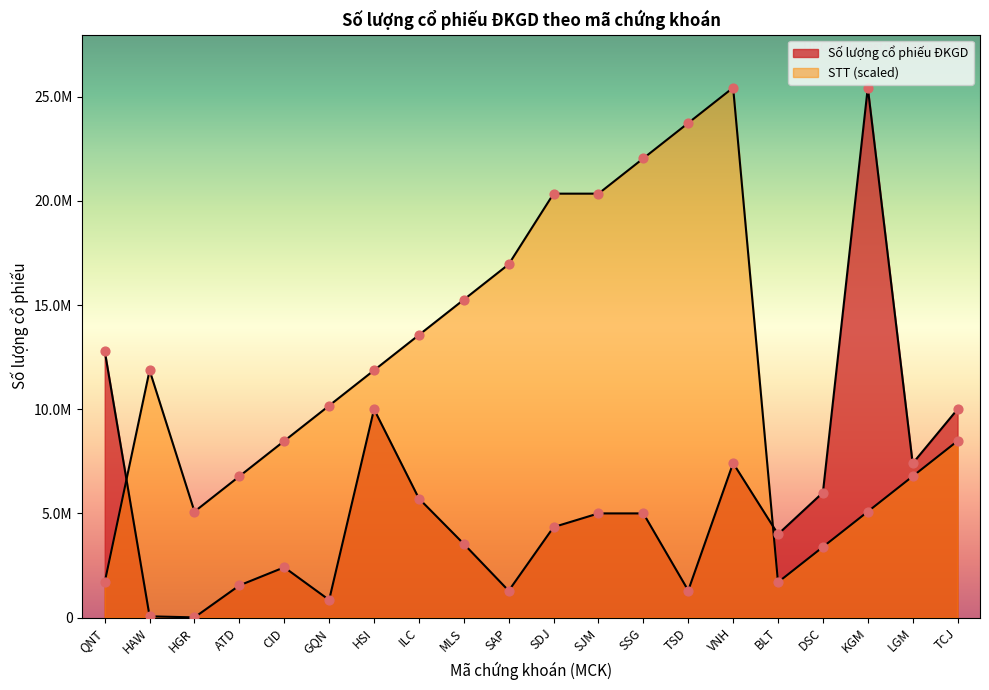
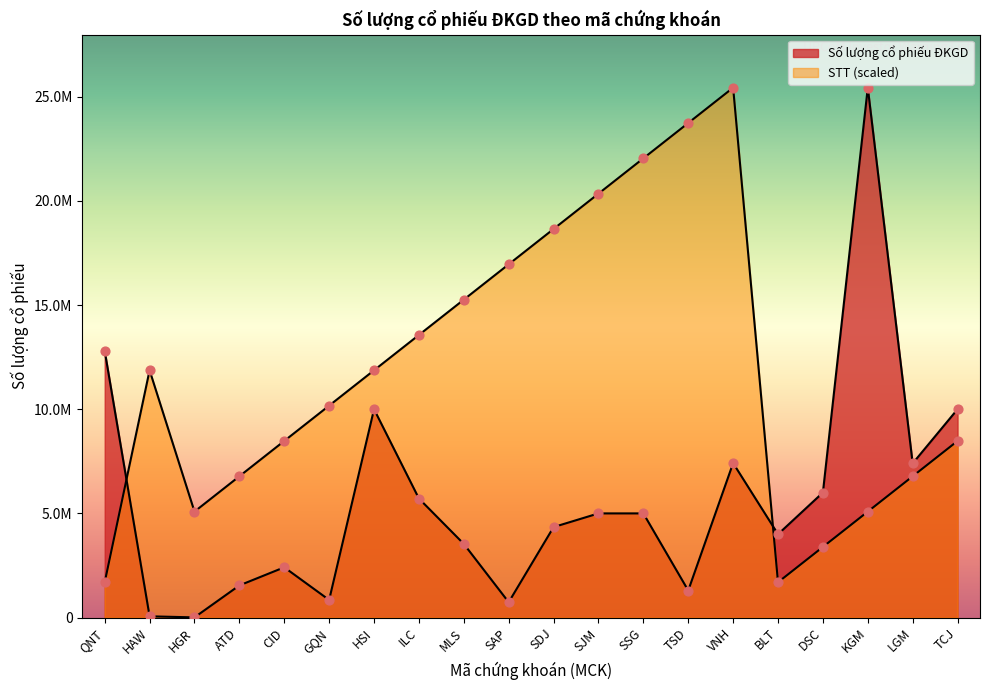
Số lượng cổ phiếu ĐKGD, SAP: 1300000 -> 700000
STT (scaled), SDJ: 20300000 -> 18600000
